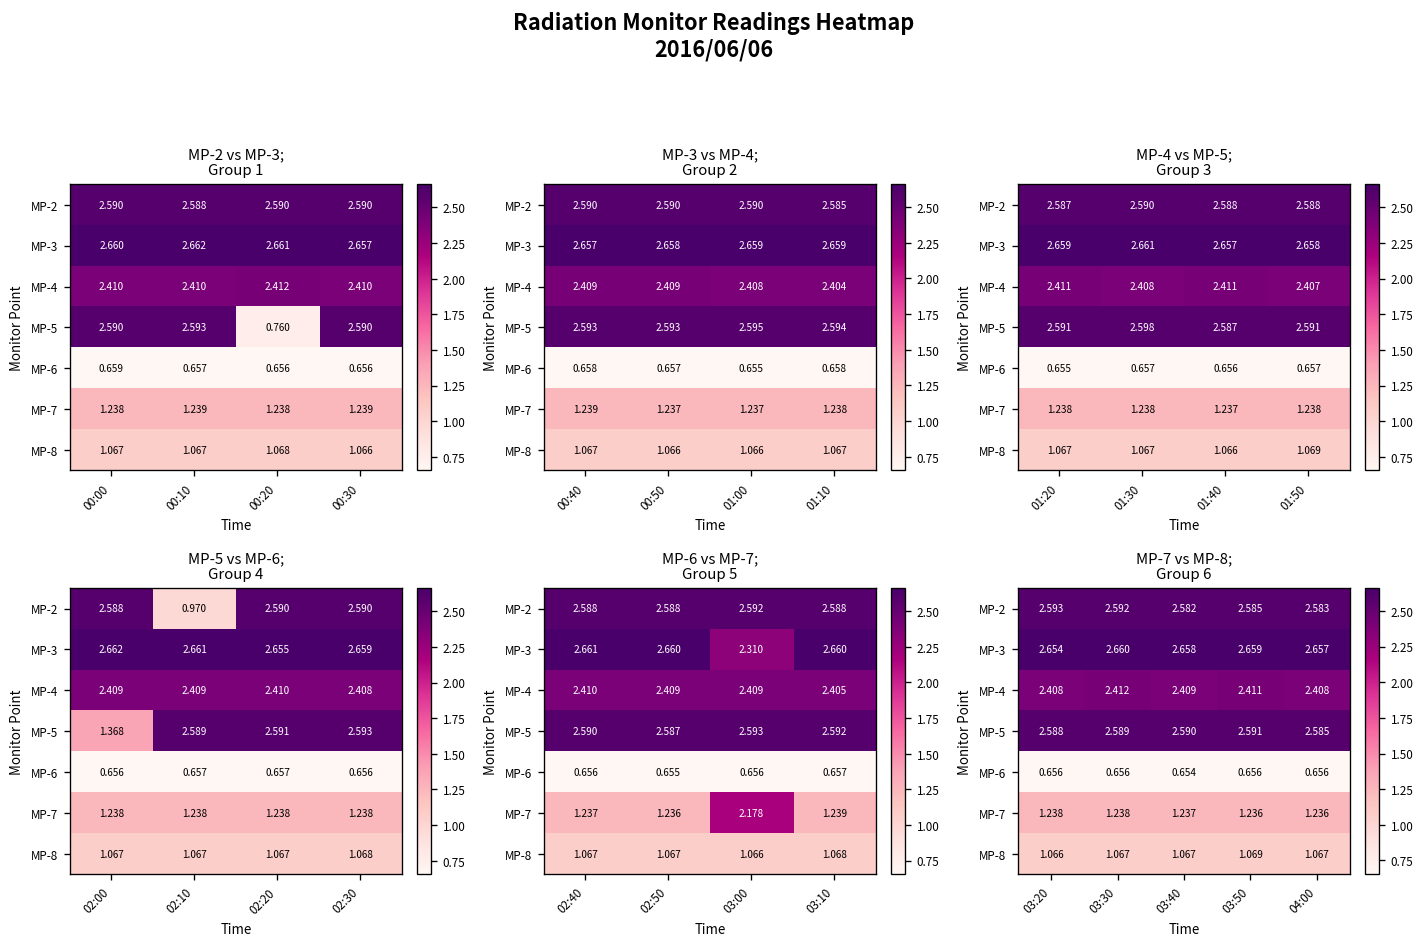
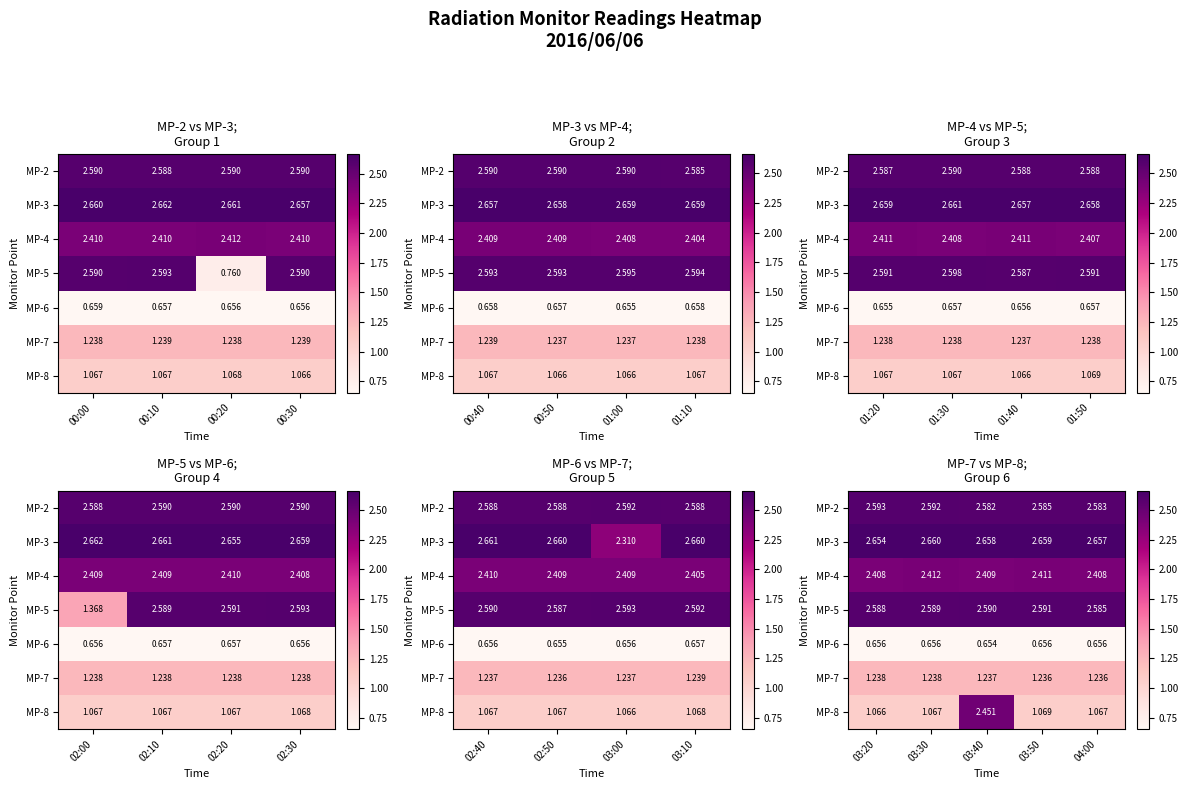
MP-5 vs MP-6; Group 4, MP-2, 02:10: 0.970 -> 2.590
MP-6 vs MP-7; Group 5, MP-7, 03:00: 2.178 -> 1.237
MP-7 vs MP-8; Group 6, MP-8, 03:40: 1.067 -> 2.451
